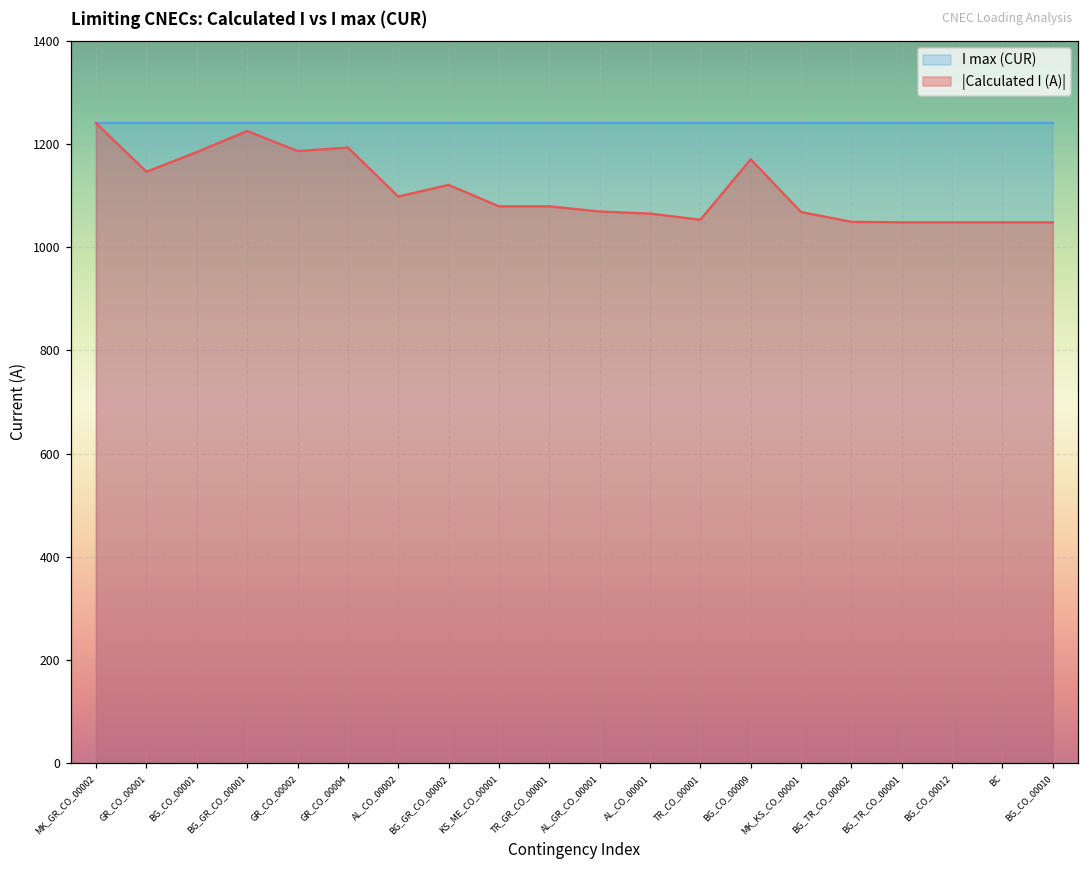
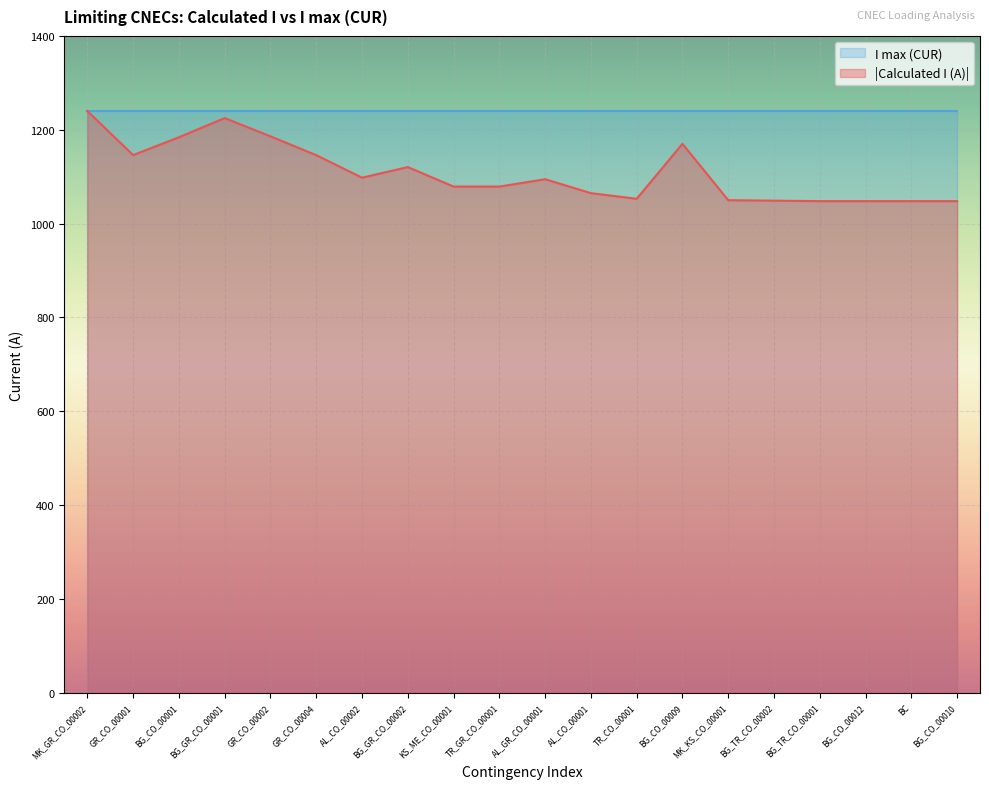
|Calculated I (A)|, GR_CO_00004: 1190 -> 1150
|Calculated I (A)|, AL_GR_CO_00001: 1070 -> 1090
|Calculated I (A)|, MK_KS_CO_00001: 1070 -> 1050
